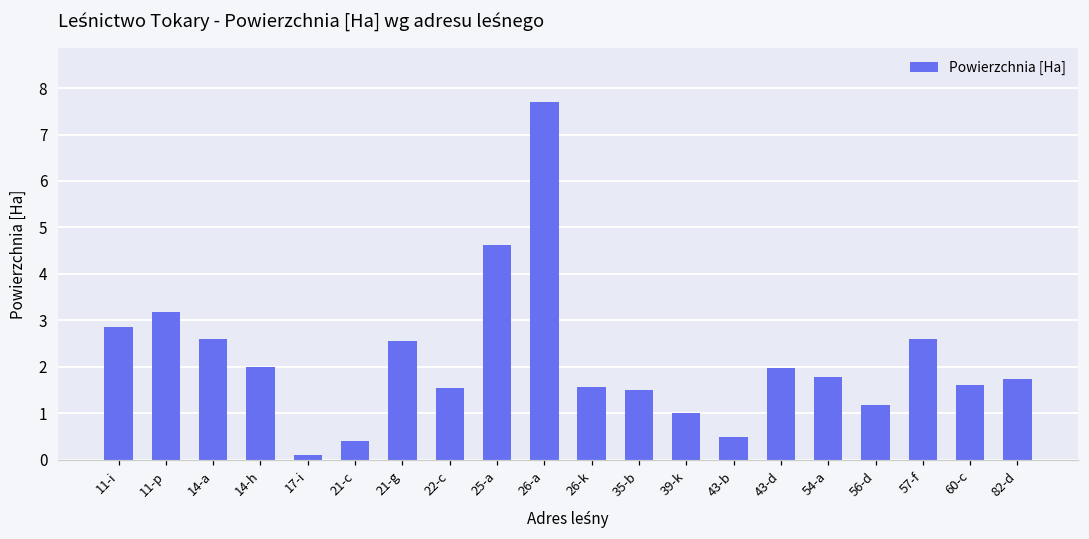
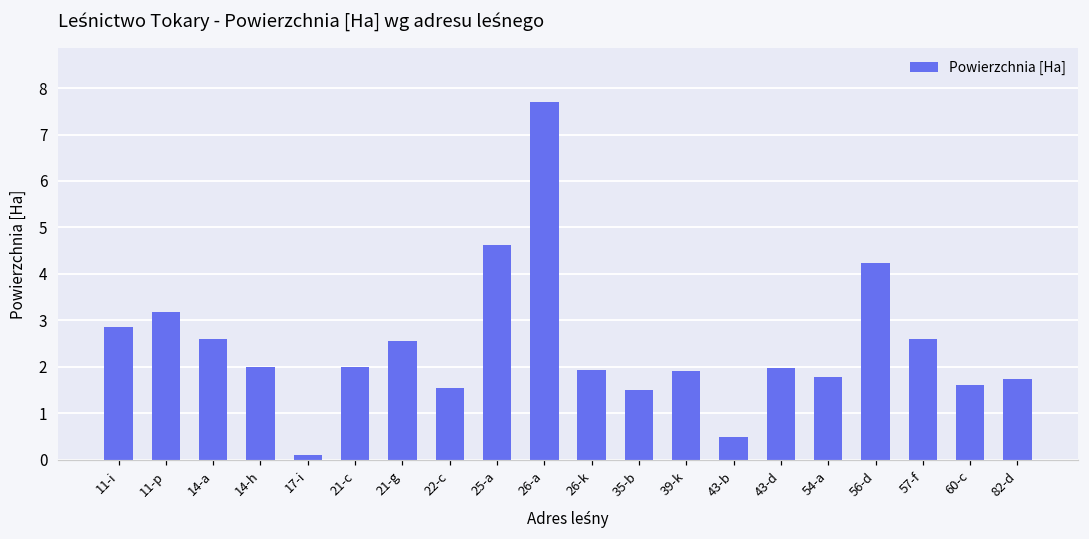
21-c: 0.4 -> 2.0
26-k: 1.6 -> 1.9
39-k: 1.0 -> 1.9
56-d: 1.2 -> 4.2
